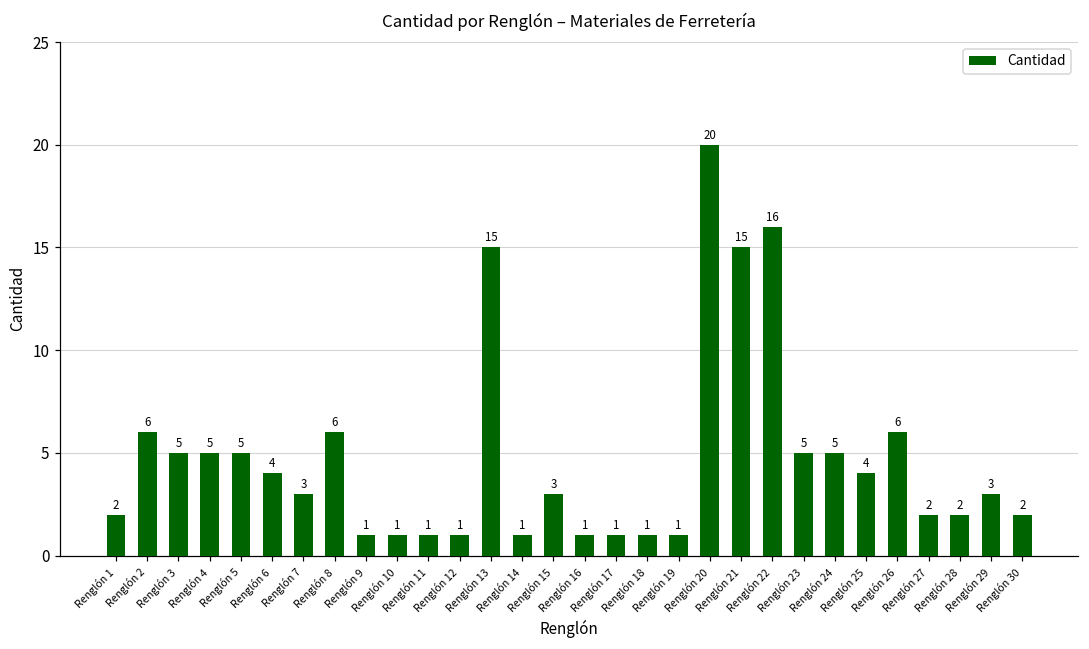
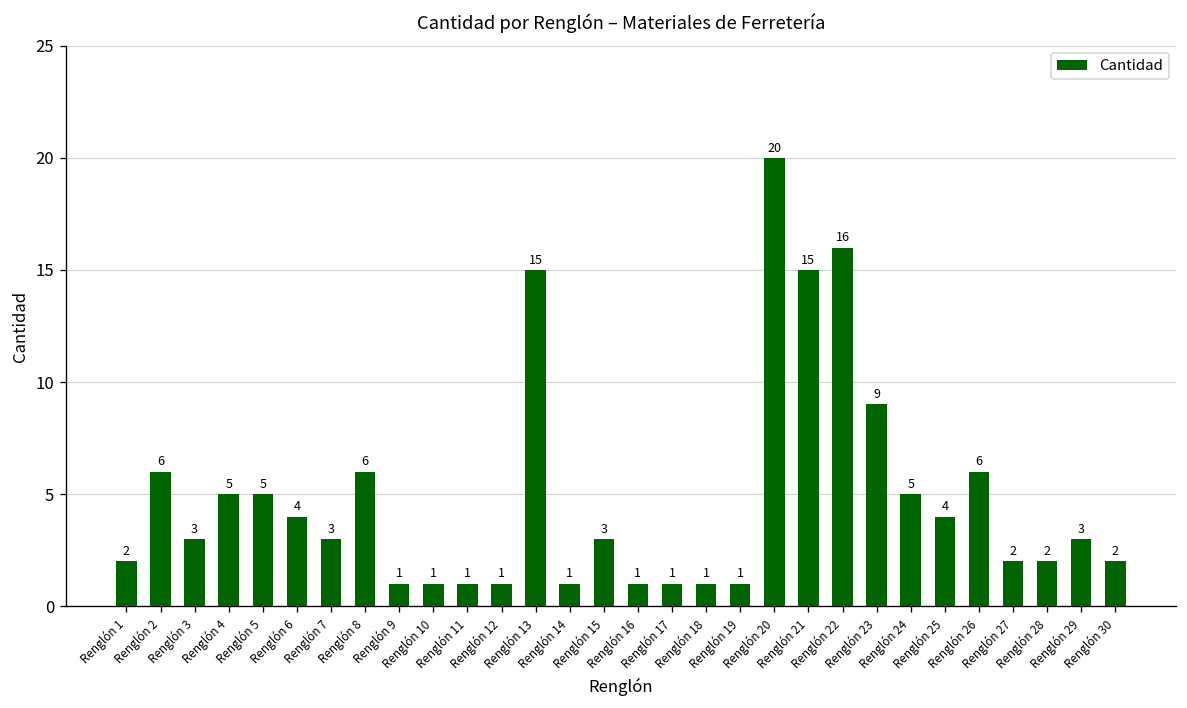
Renglón 3: 5 -> 3
Renglón 23: 5 -> 9
